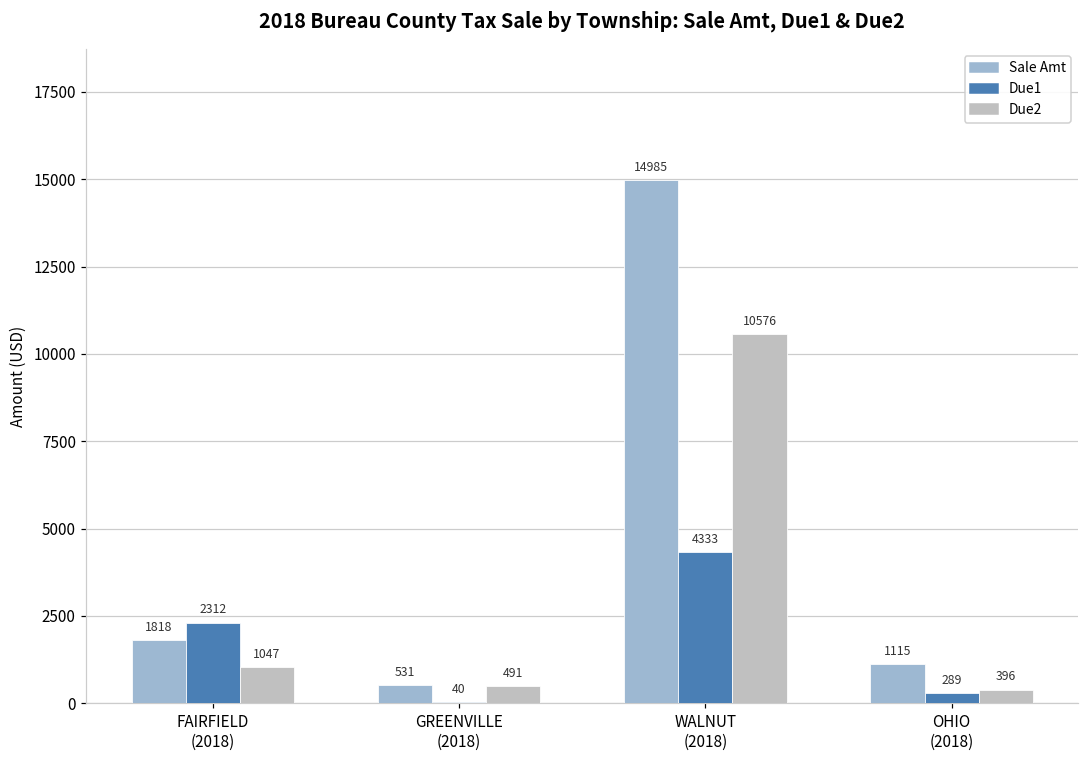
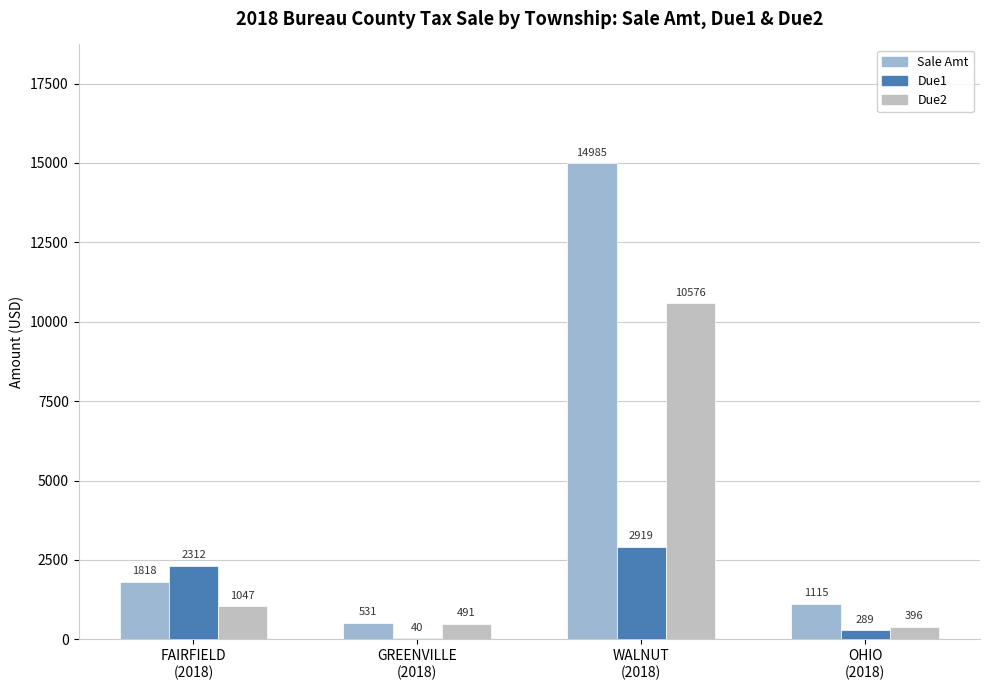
Due1, WALNUT (2018): 4333 -> 2919
